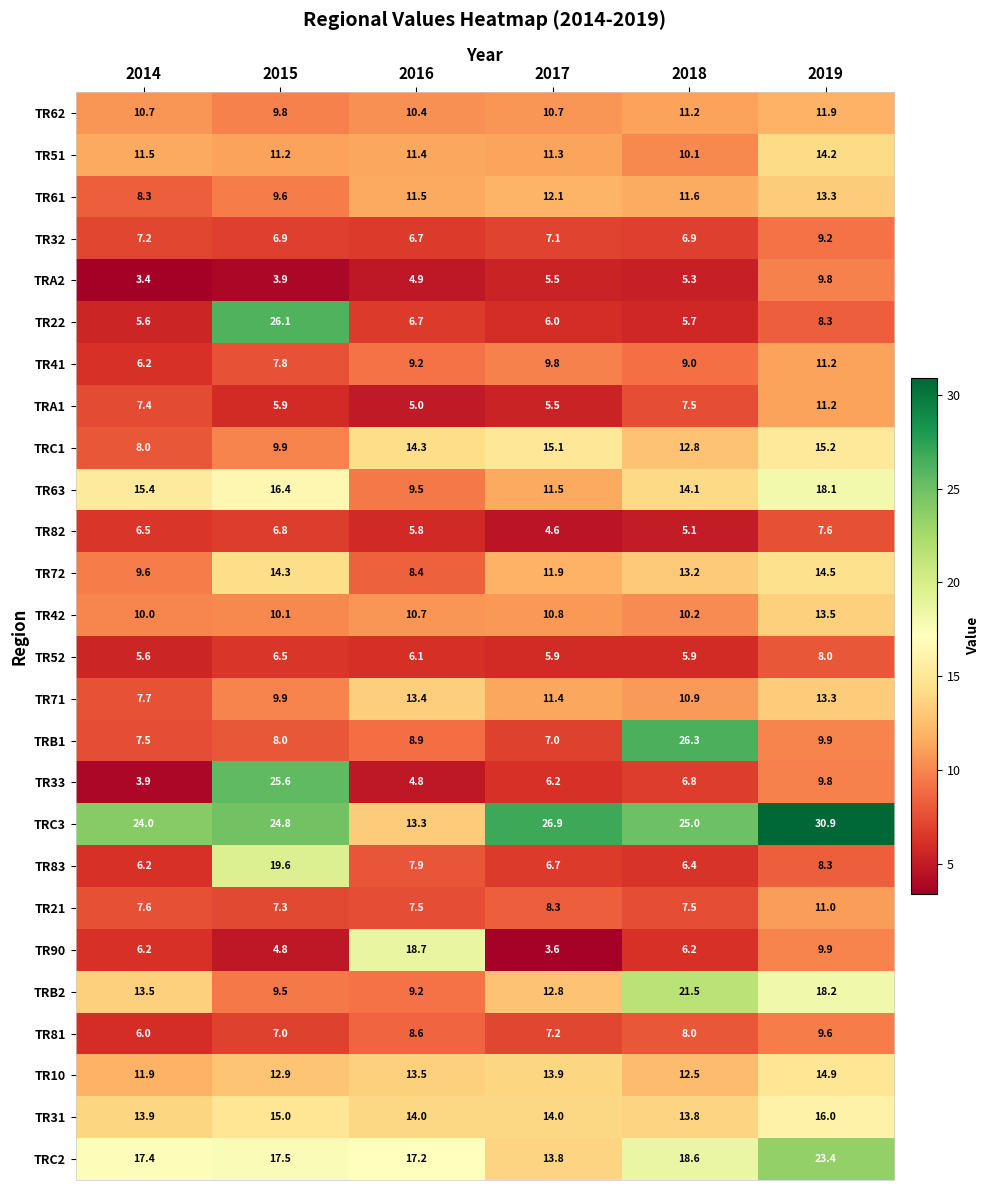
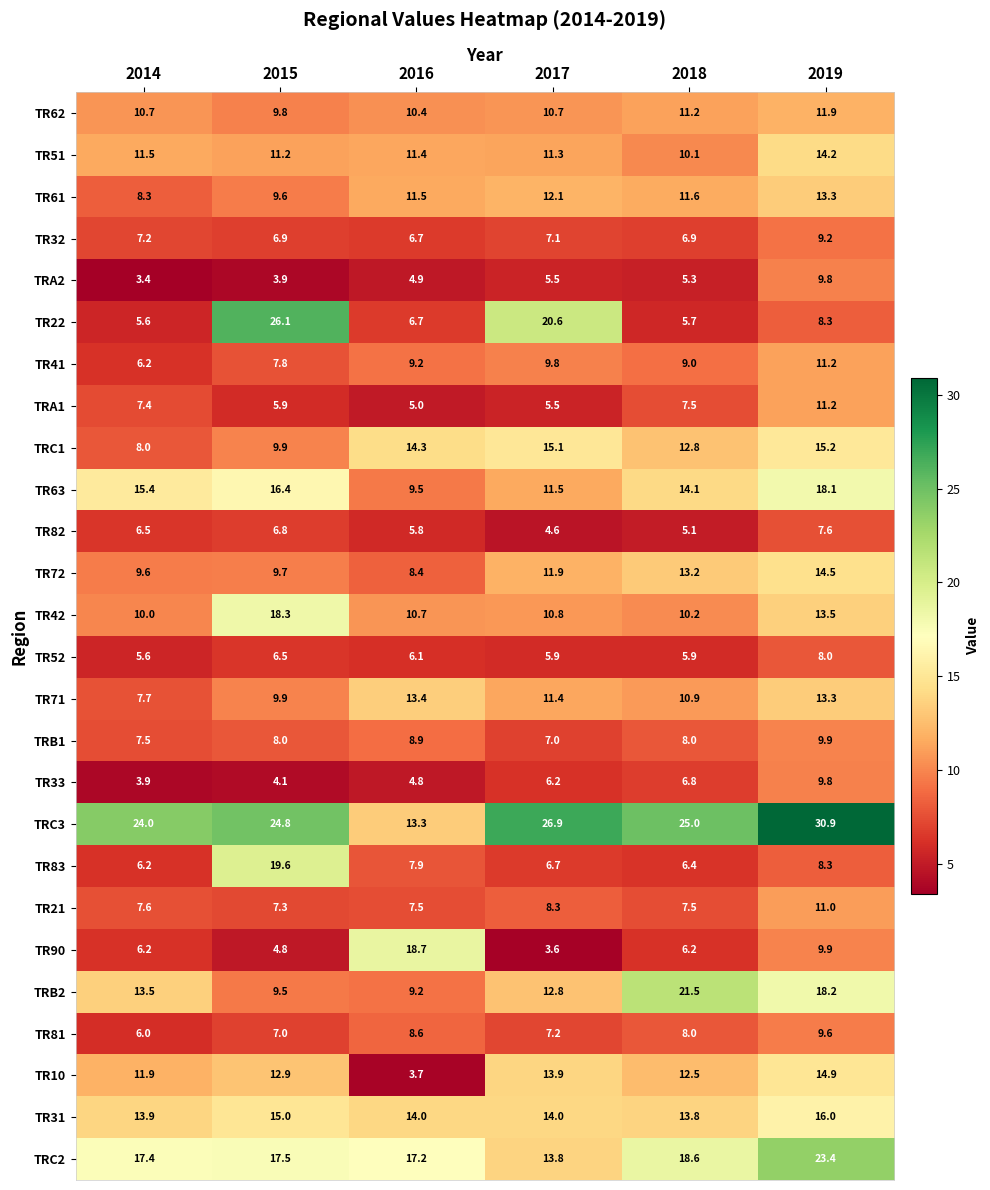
TR22, 2017: 6.0 -> 20.6
TR72, 2015: 14.3 -> 9.7
TR42, 2015: 10.1 -> 18.3
TRB1, 2018: 26.3 -> 8.0
TR33, 2015: 25.6 -> 4.1
TR10, 2016: 13.5 -> 3.7
